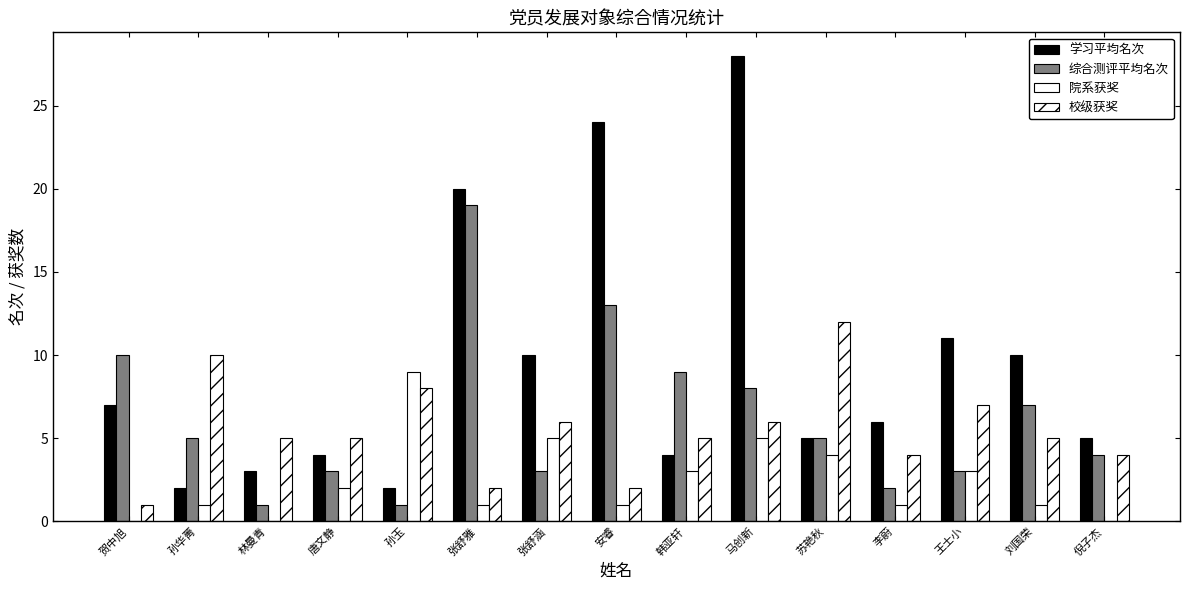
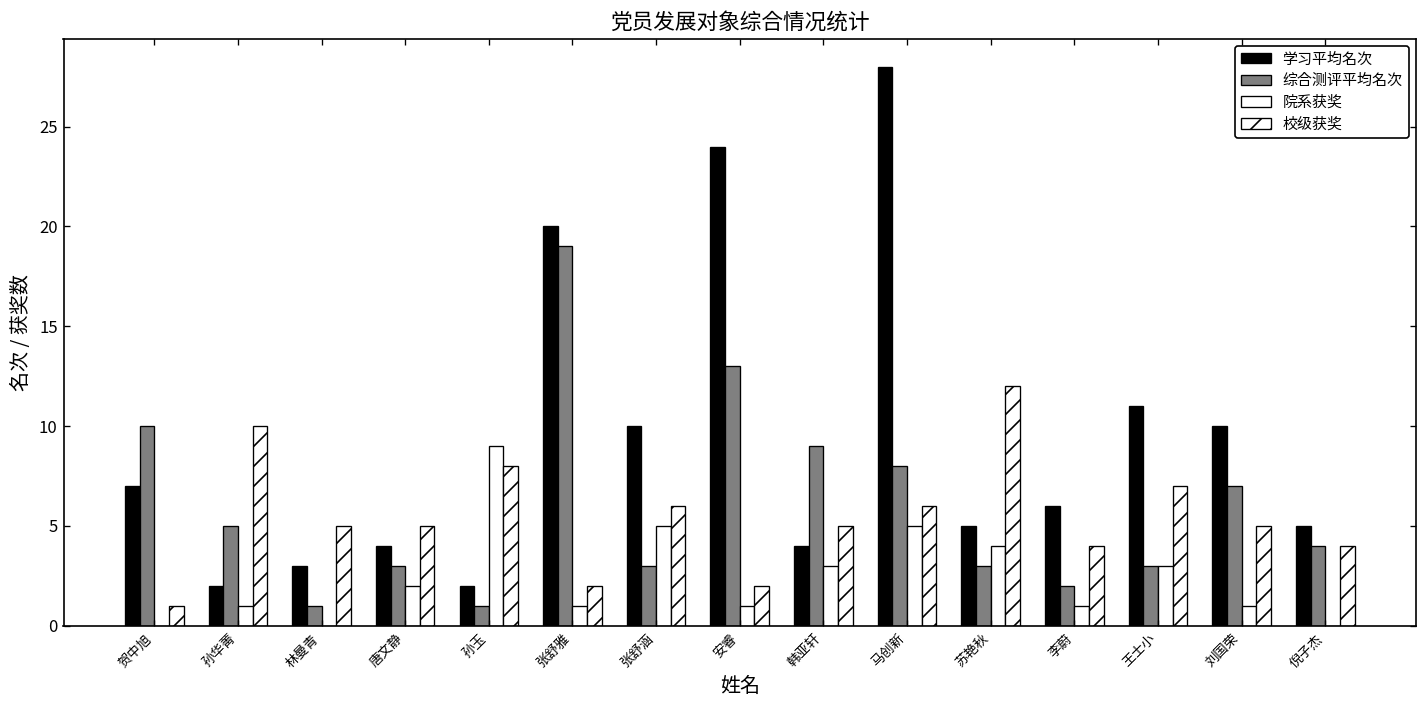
综合测评平均名次, 苏艳秋: 5 -> 3
